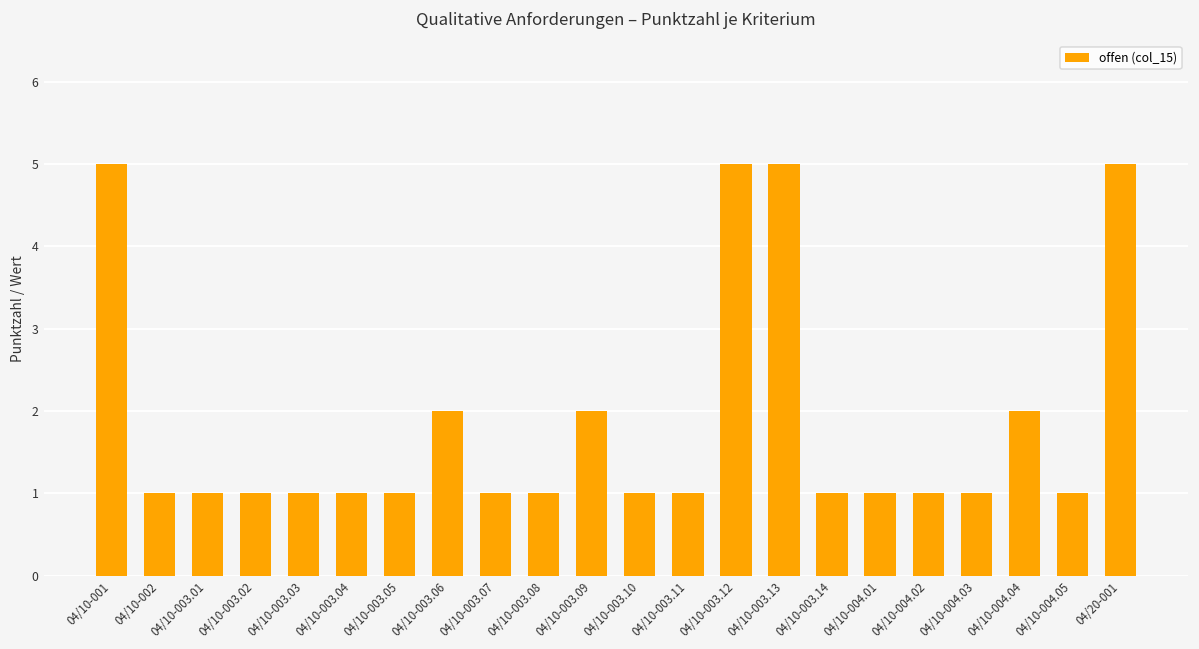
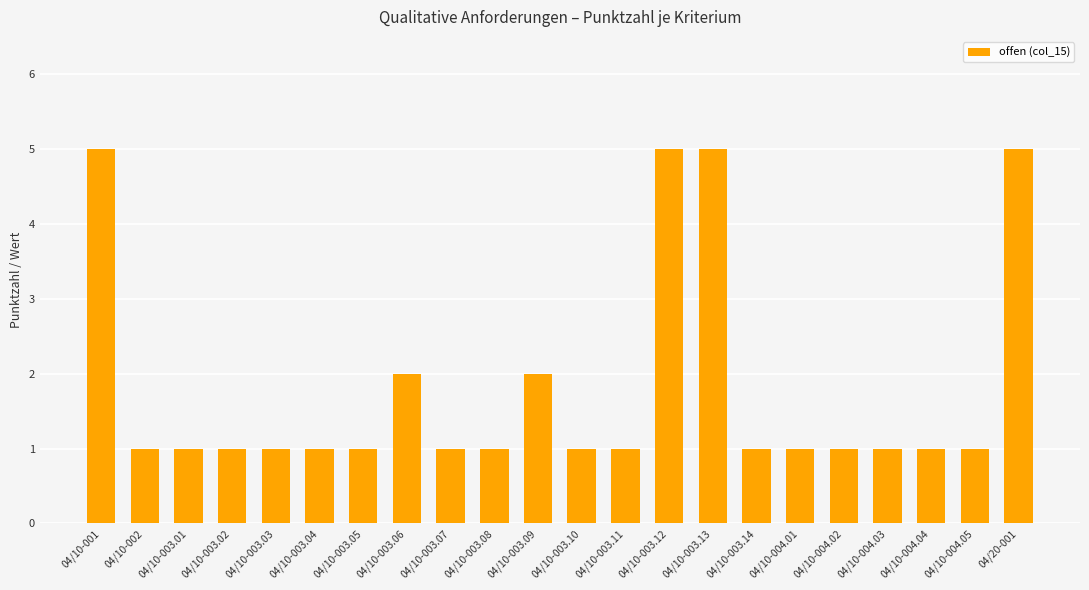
04/10-004.04: 2 -> 1
